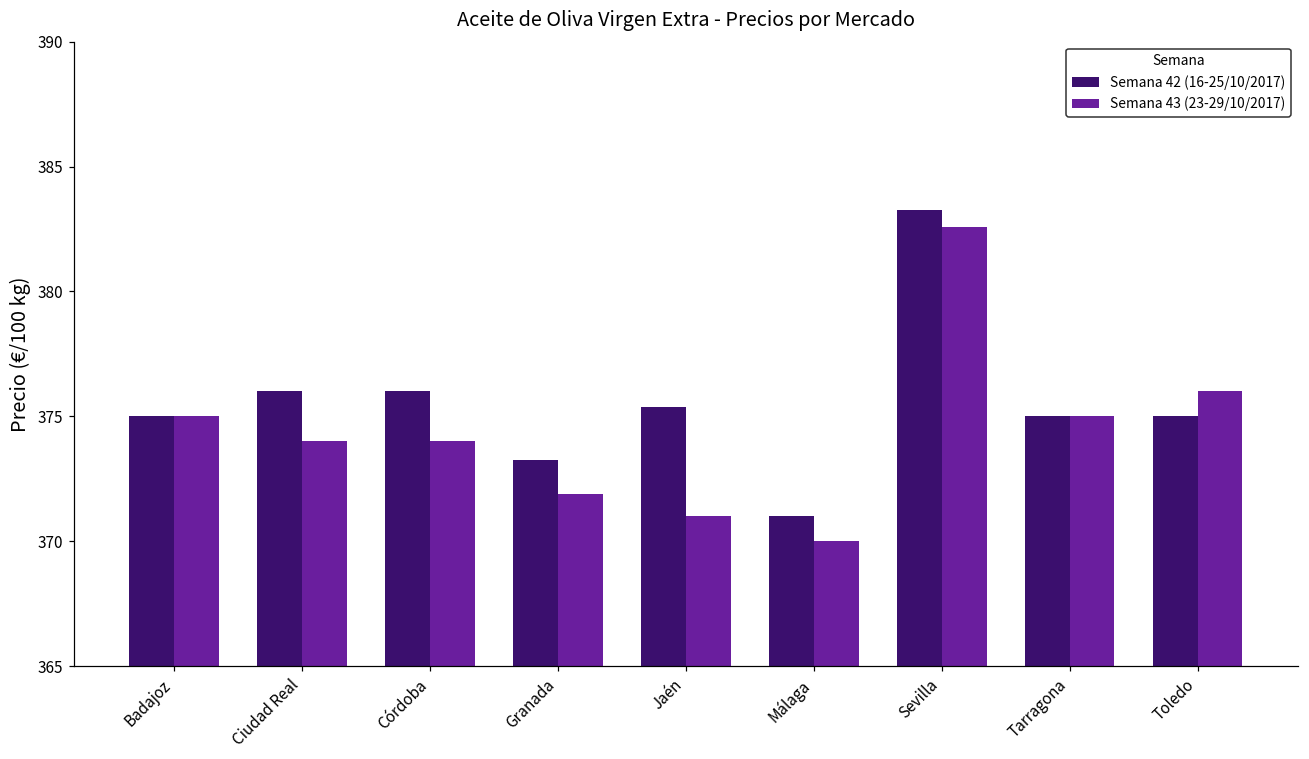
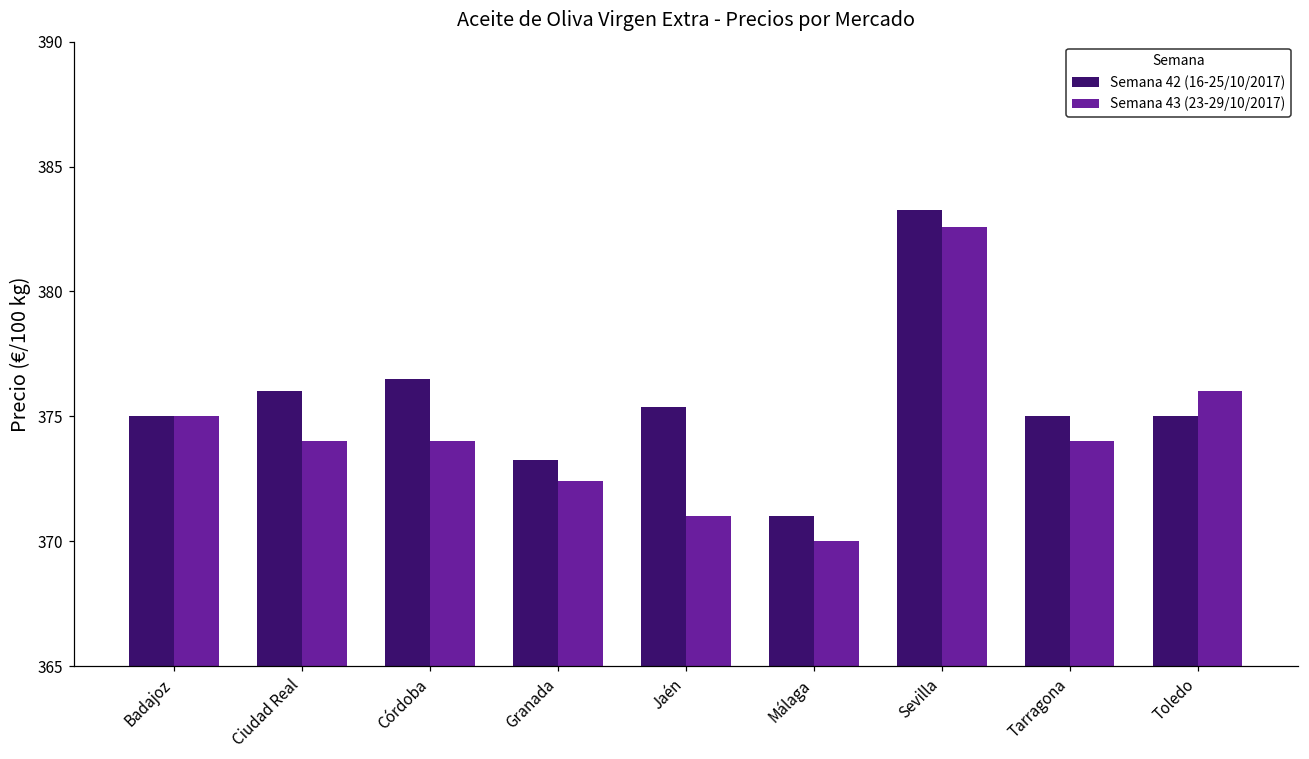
Semana 42 (16-25/10/2017), Córdoba: 376.0 -> 376.5
Semana 43 (23-29/10/2017), Granada: 371.9 -> 372.4
Semana 43 (23-29/10/2017), Tarragona: 375 -> 374
